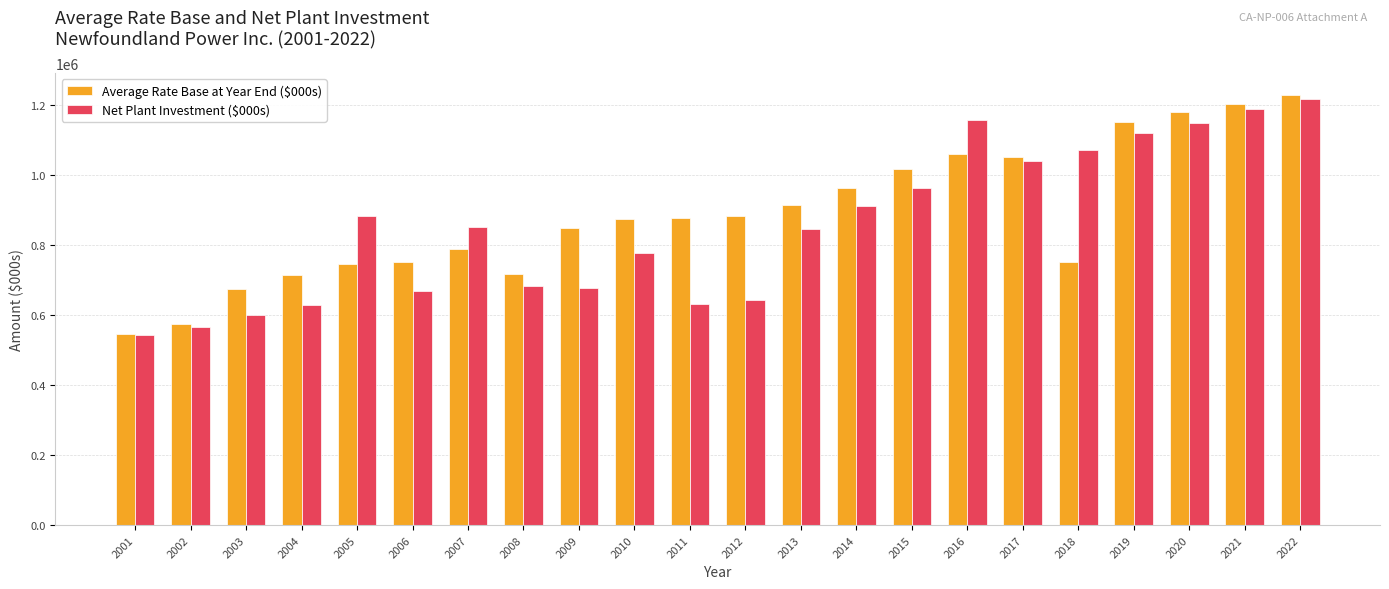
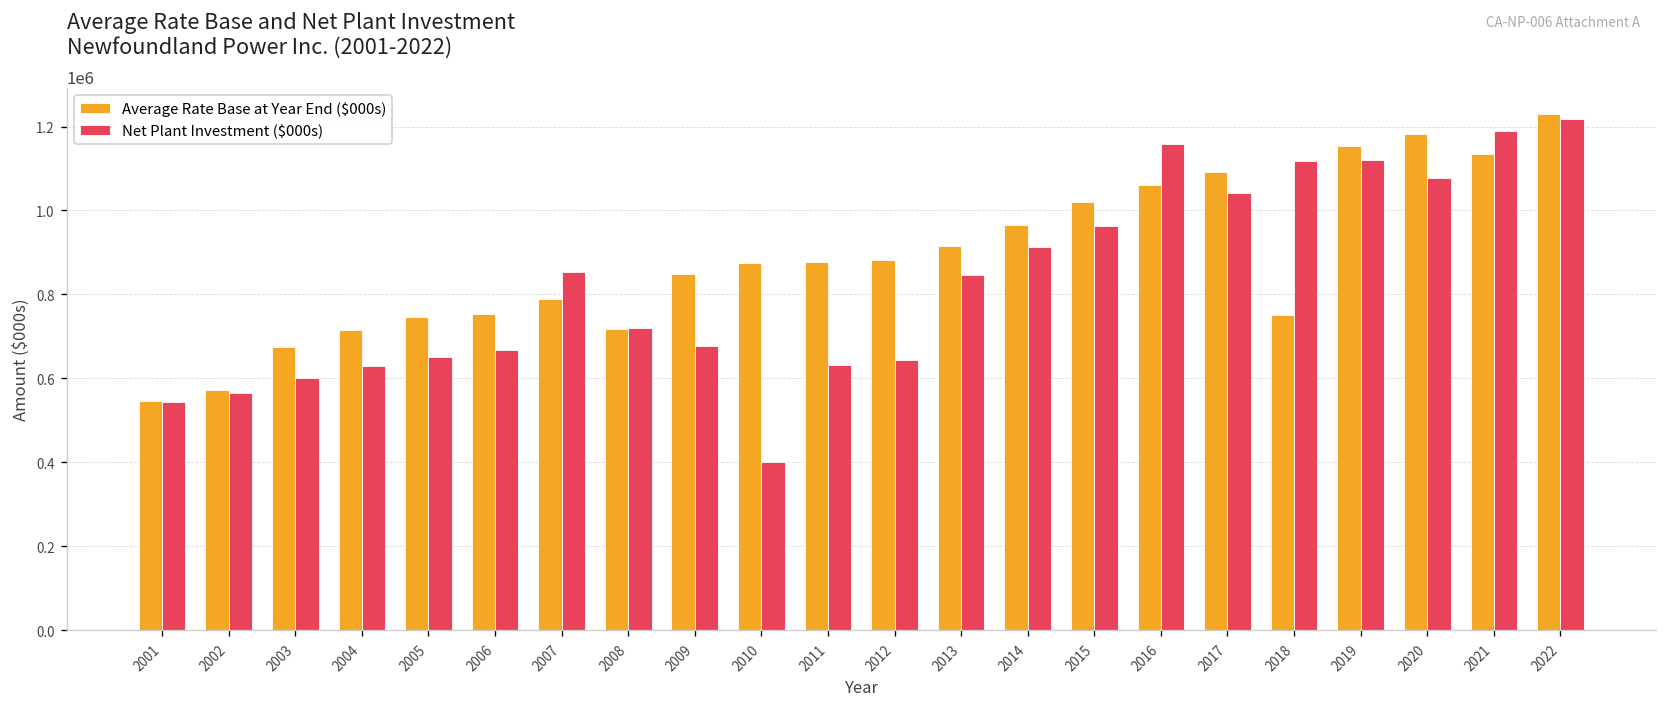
Net Plant Investment ($000s), 2005: 880000 -> 650000
Net Plant Investment ($000s), 2008: 680000 -> 720000
Net Plant Investment ($000s), 2010: 780000 -> 400000
Average Rate Base at Year End ($000s), 2017: 1050000 -> 1090000
Net Plant Investment ($000s), 2018: 1070000 -> 1120000
Net Plant Investment ($000s), 2020: 1150000 -> 1080000
Average Rate Base at Year End ($000s), 2021: 1200000 -> 1130000
